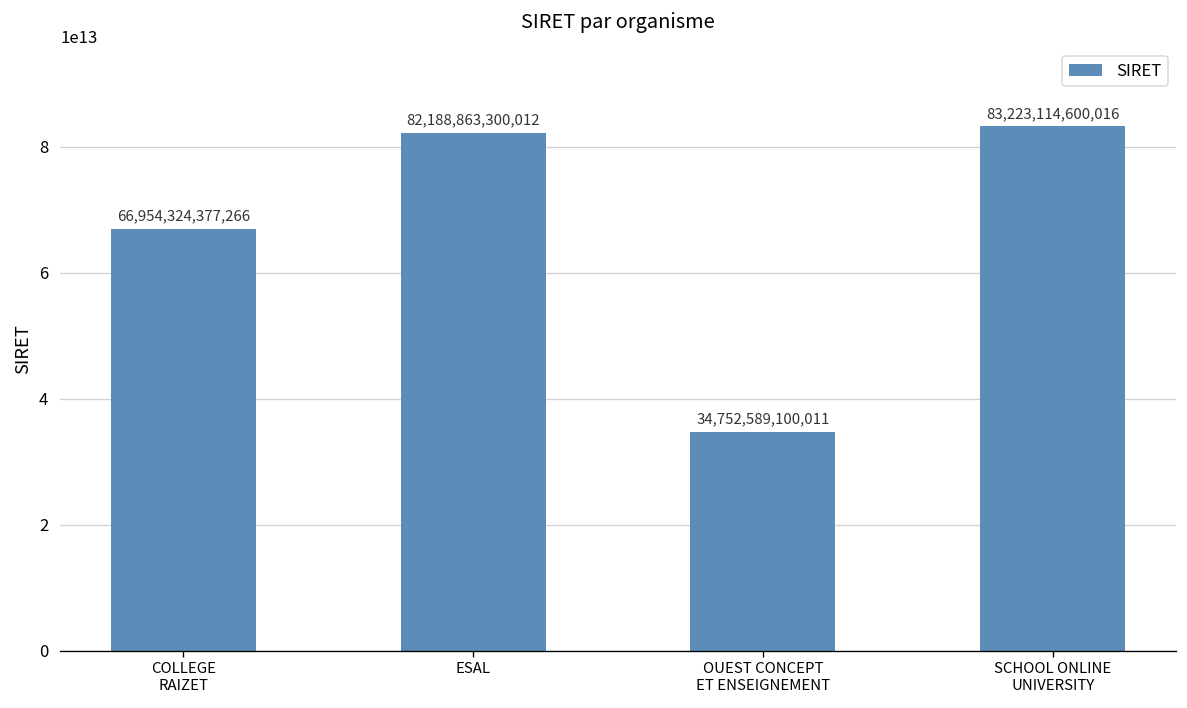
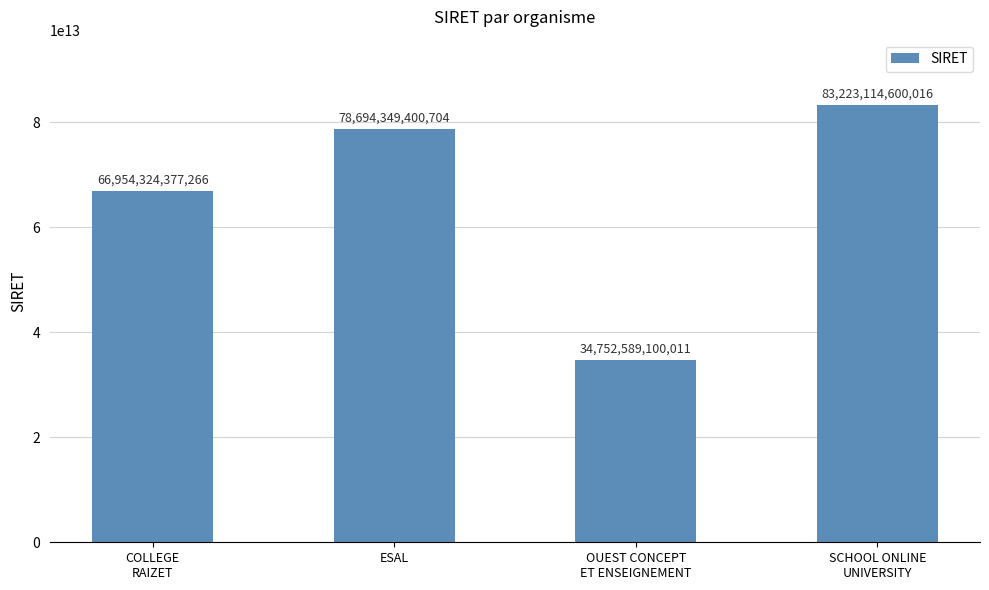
ESAL: 82,188,863,300,012 -> 78,694,349,400,704
